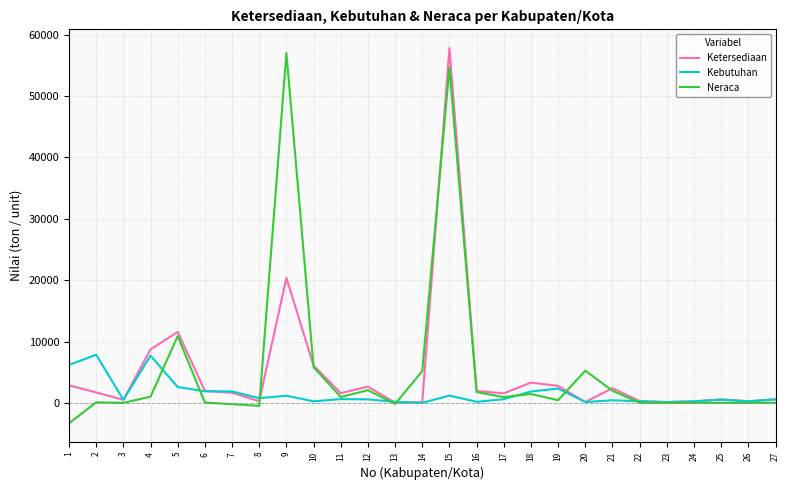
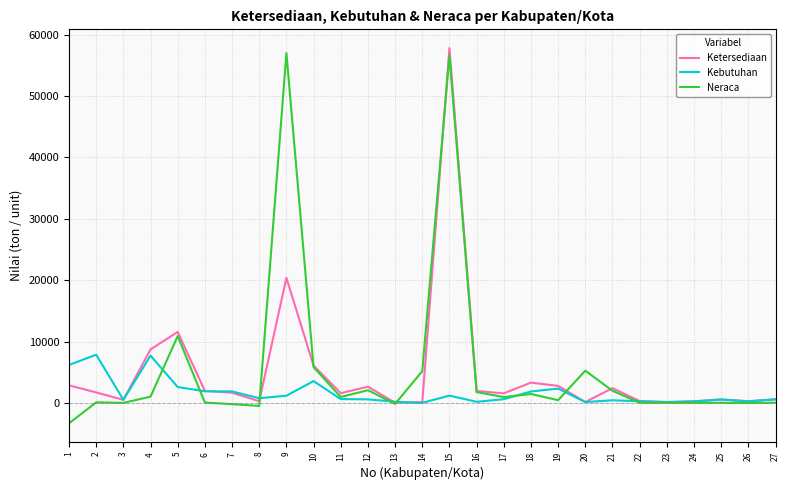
Kebutuhan, 10: 0 -> 4000
Neraca, 15: 55000 -> 57000
